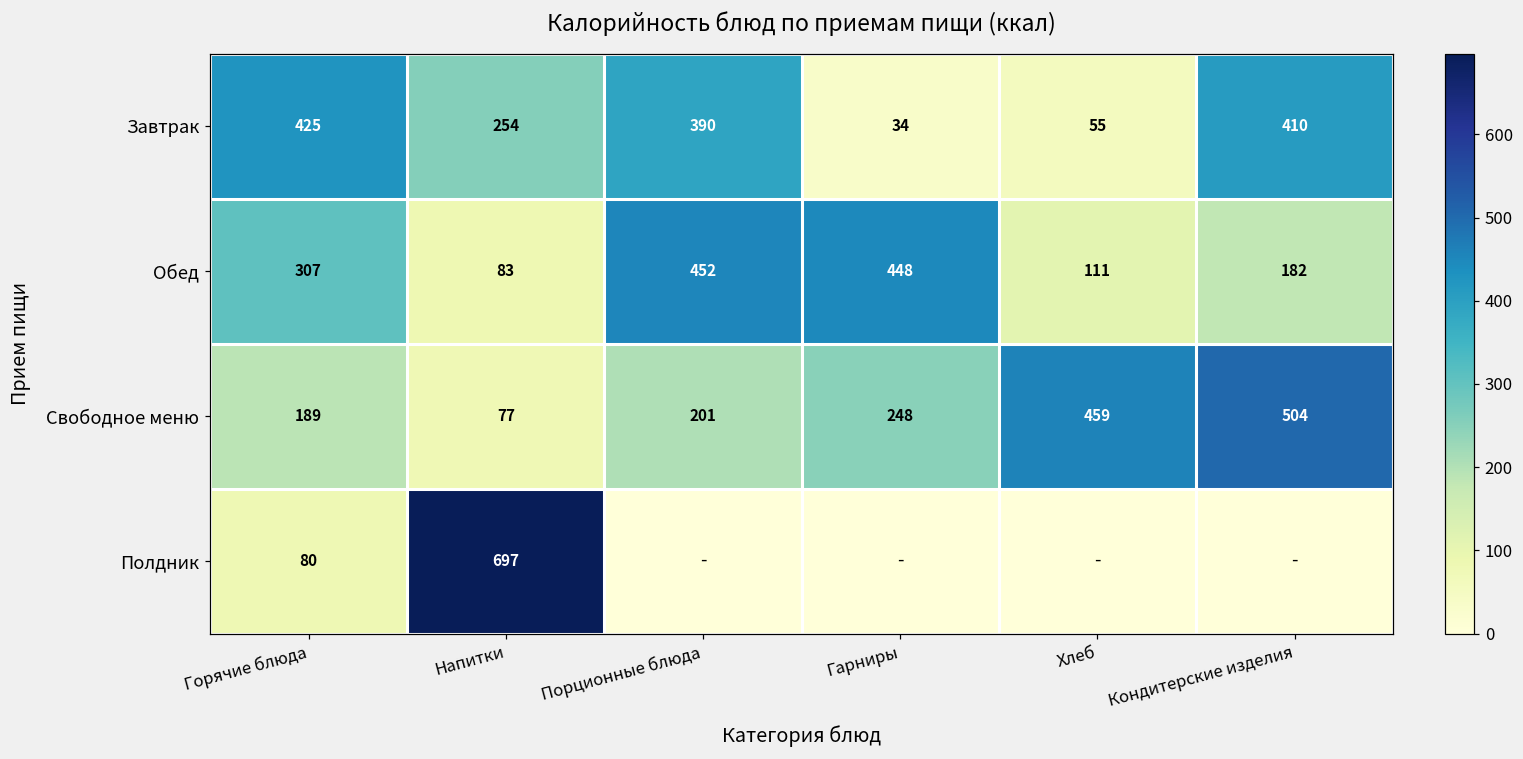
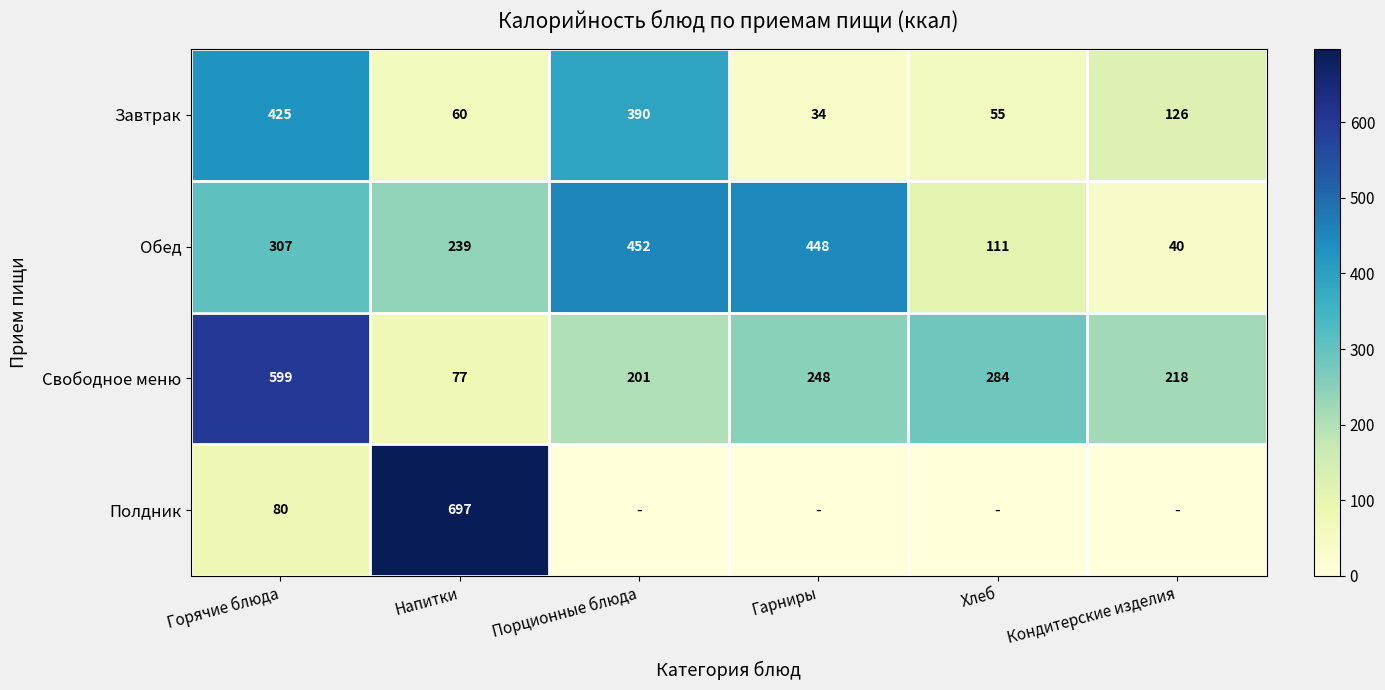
Завтрак, Напитки: 254 -> 60
Завтрак, Кондитерские изделия: 410 -> 126
Обед, Напитки: 83 -> 239
Обед, Кондитерские изделия: 182 -> 40
Свободное меню, Горячие блюда: 189 -> 599
Свободное меню, Хлеб: 459 -> 284
Свободное меню, Кондитерские изделия: 504 -> 218
